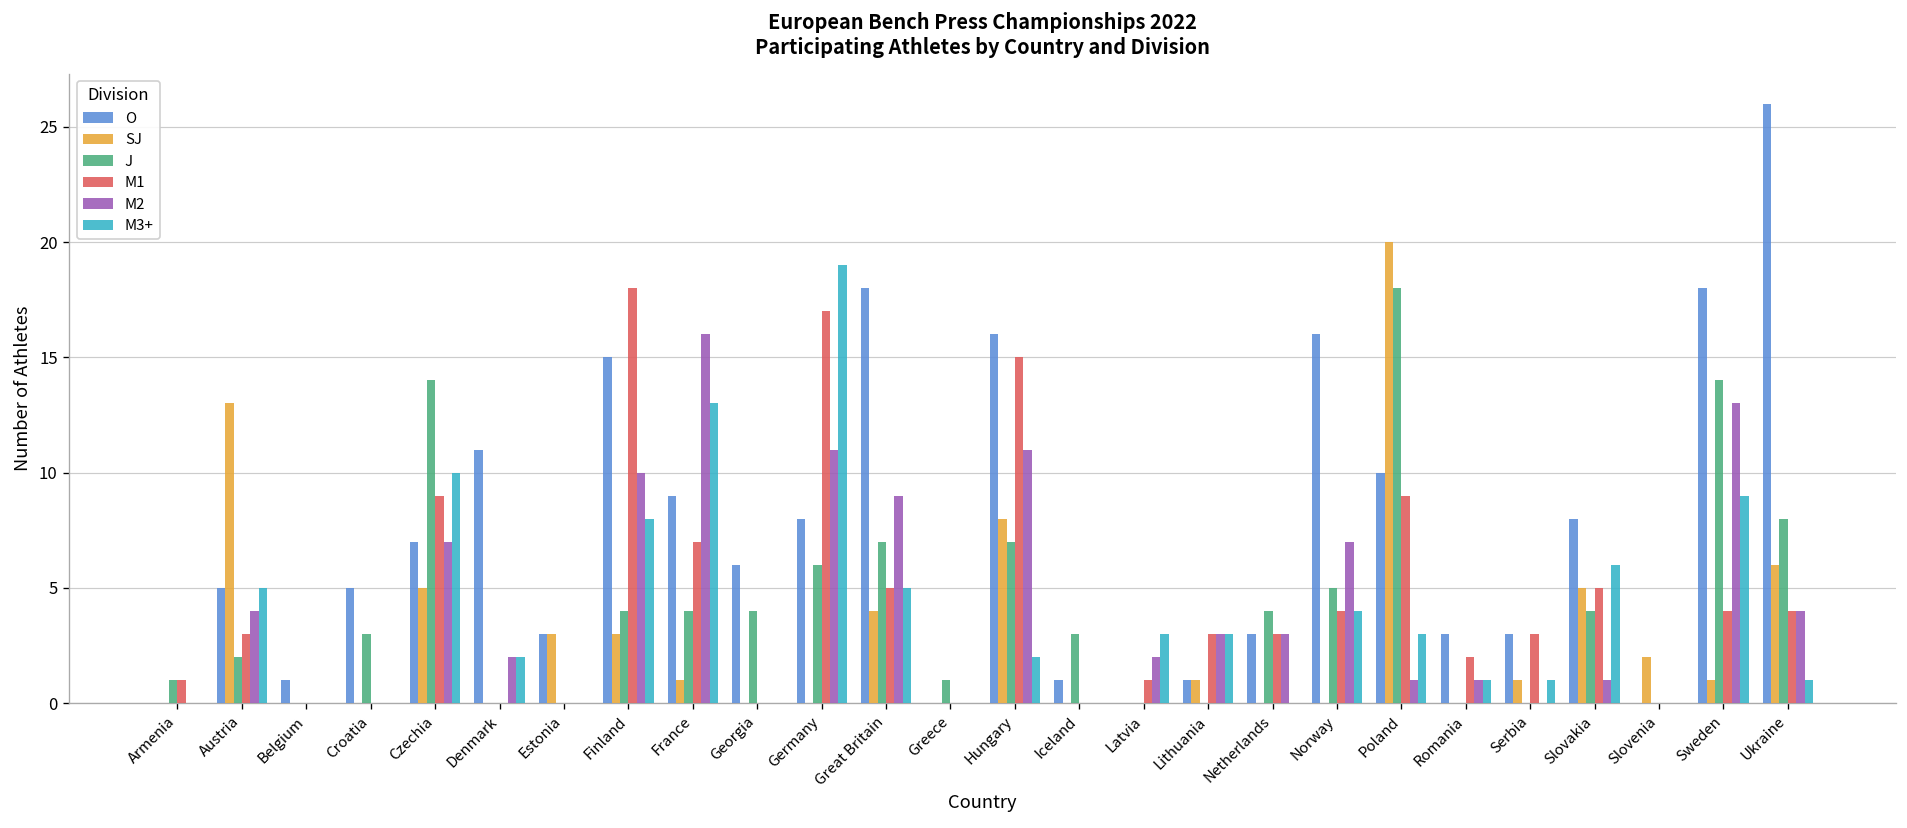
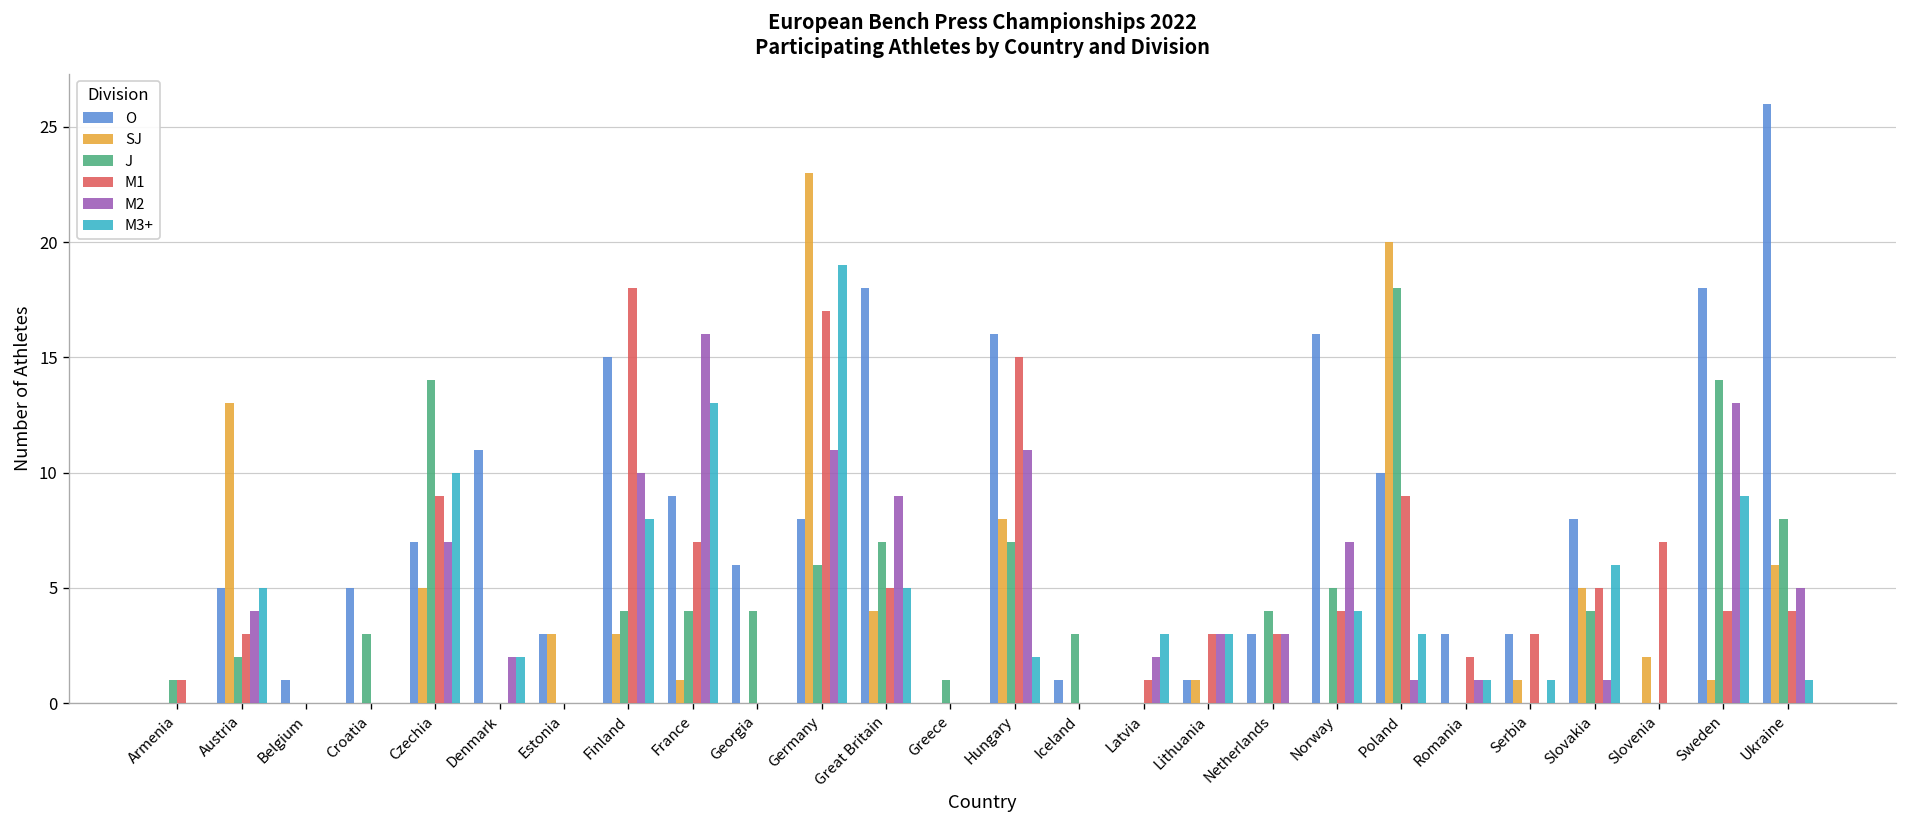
SJ, Germany: 0 -> 23
M1, Slovenia: 0 -> 7
M2, Ukraine: 4 -> 5
